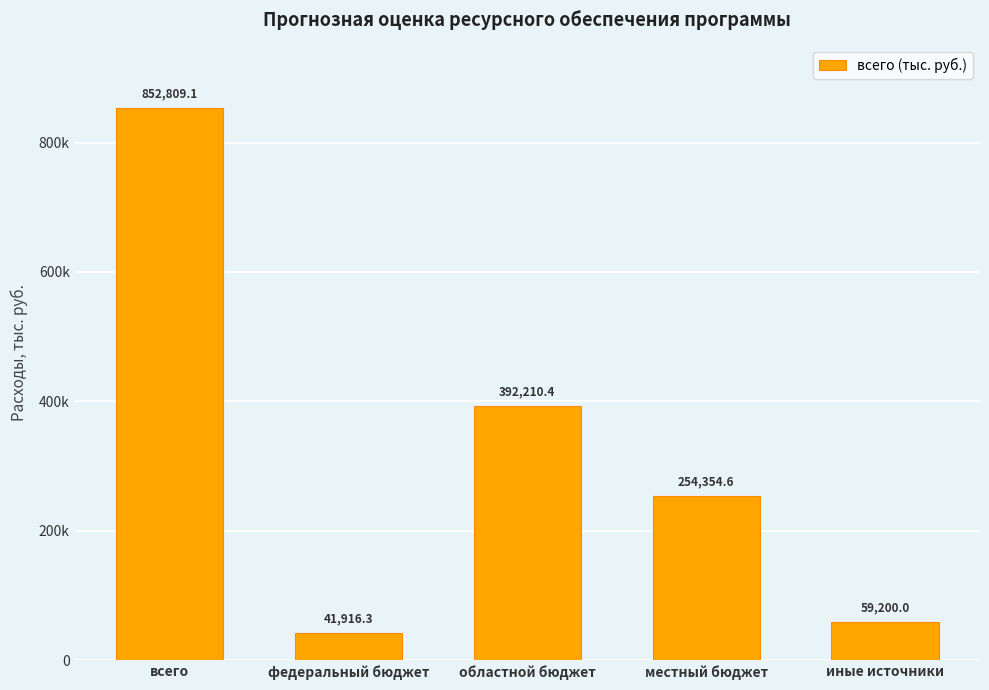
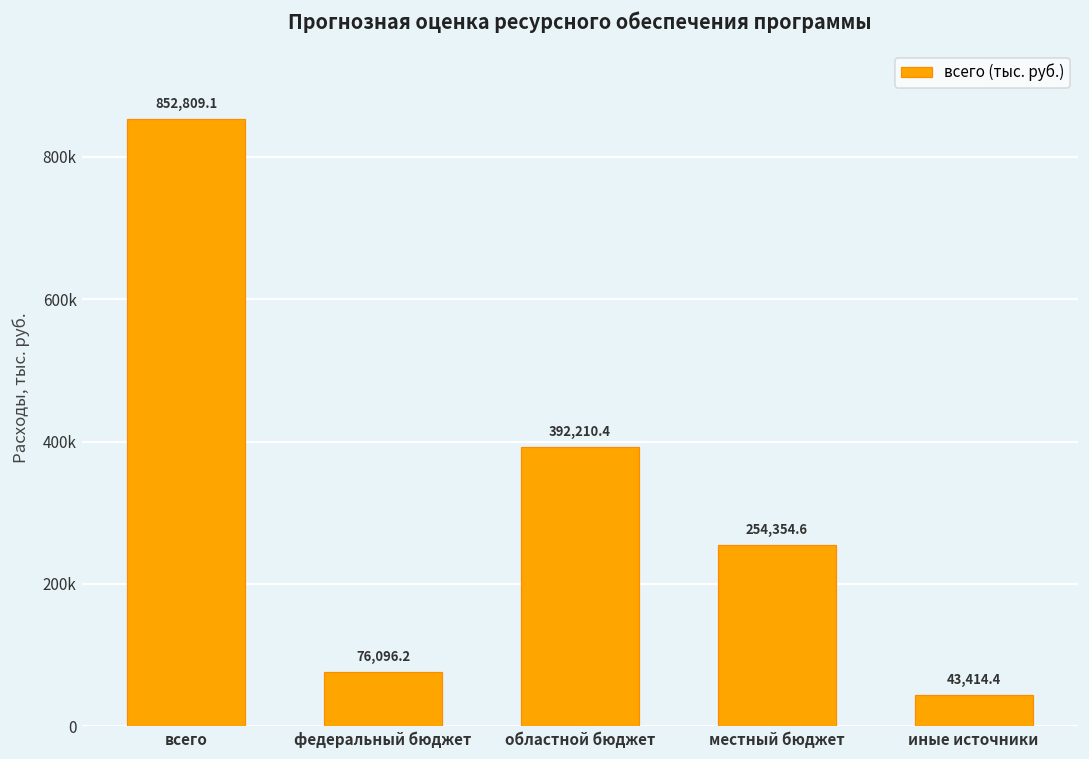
федеральный бюджет: 41,916.3 -> 76,096.2
иные источники: 59,200.0 -> 43,414.4
